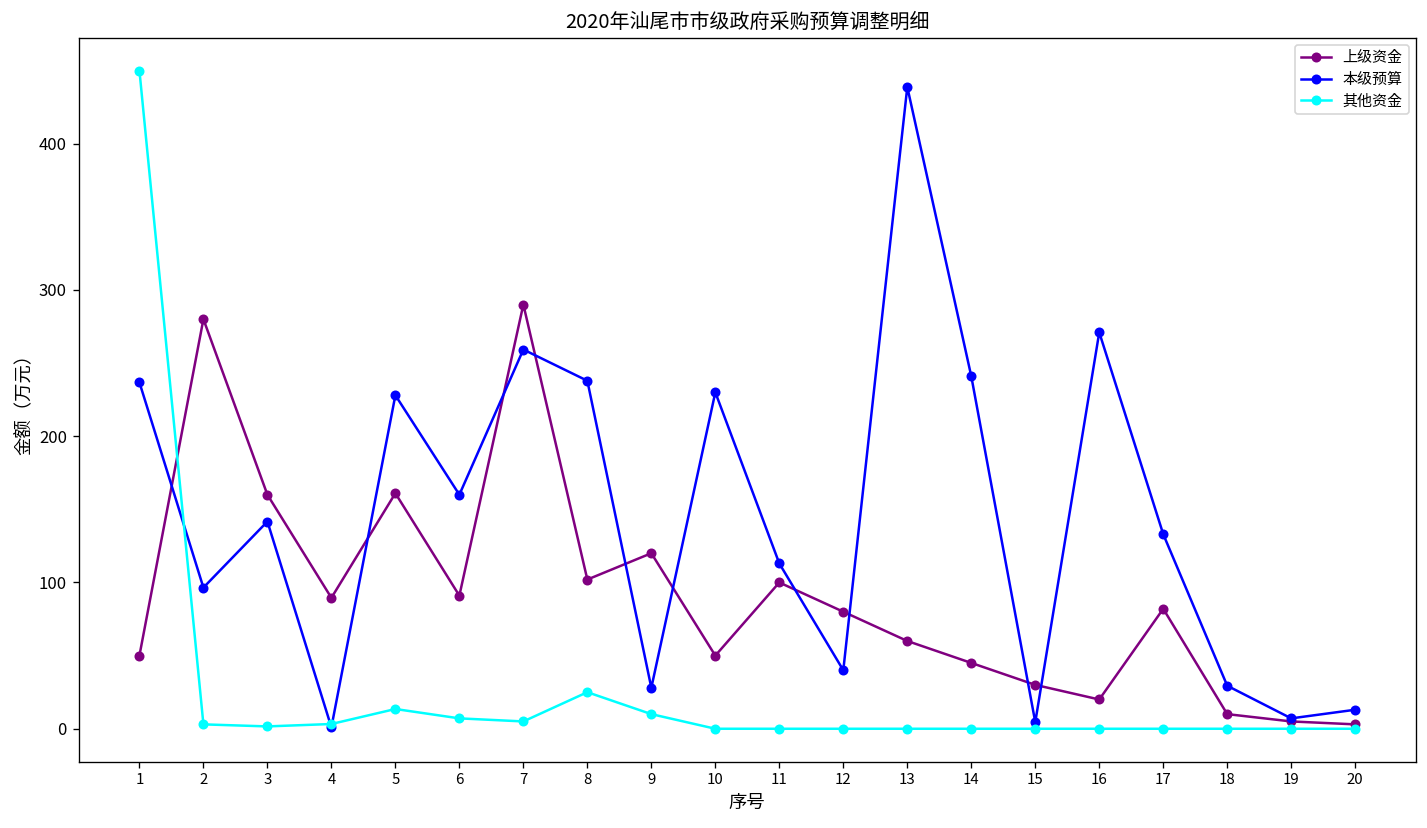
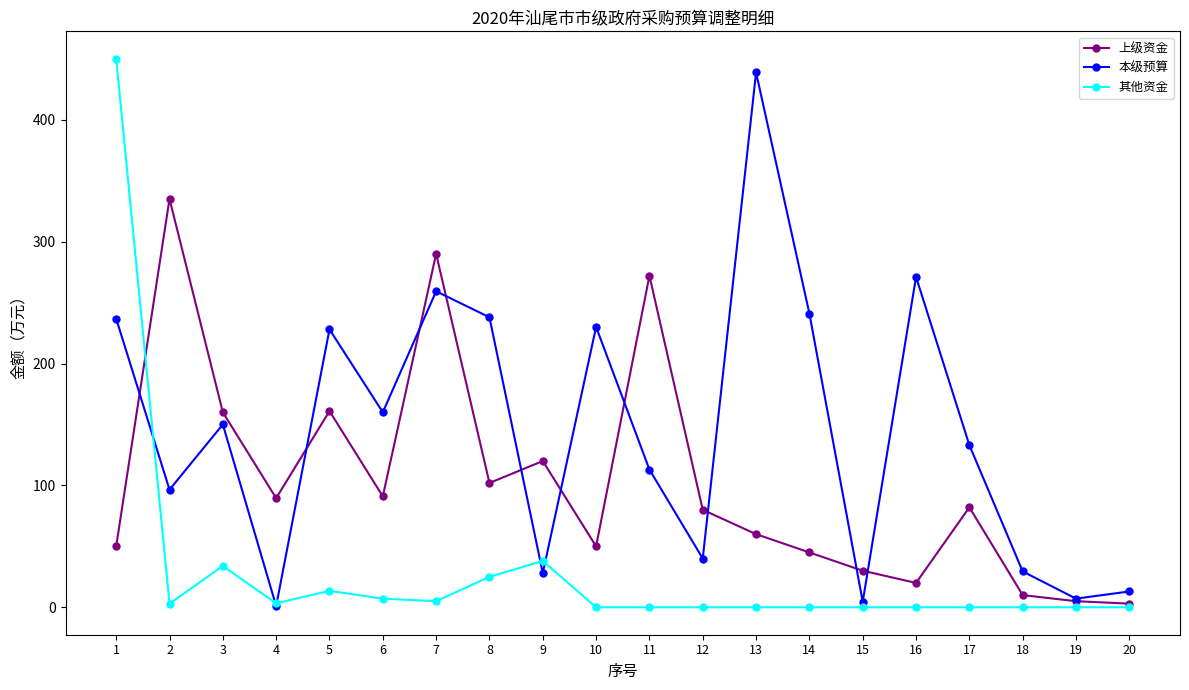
上级资金, 2: 280 -> 335
本级预算, 3: 142 -> 150
其他资金, 3: 2 -> 34
其他资金, 9: 10 -> 38
上级资金, 11: 100 -> 272
